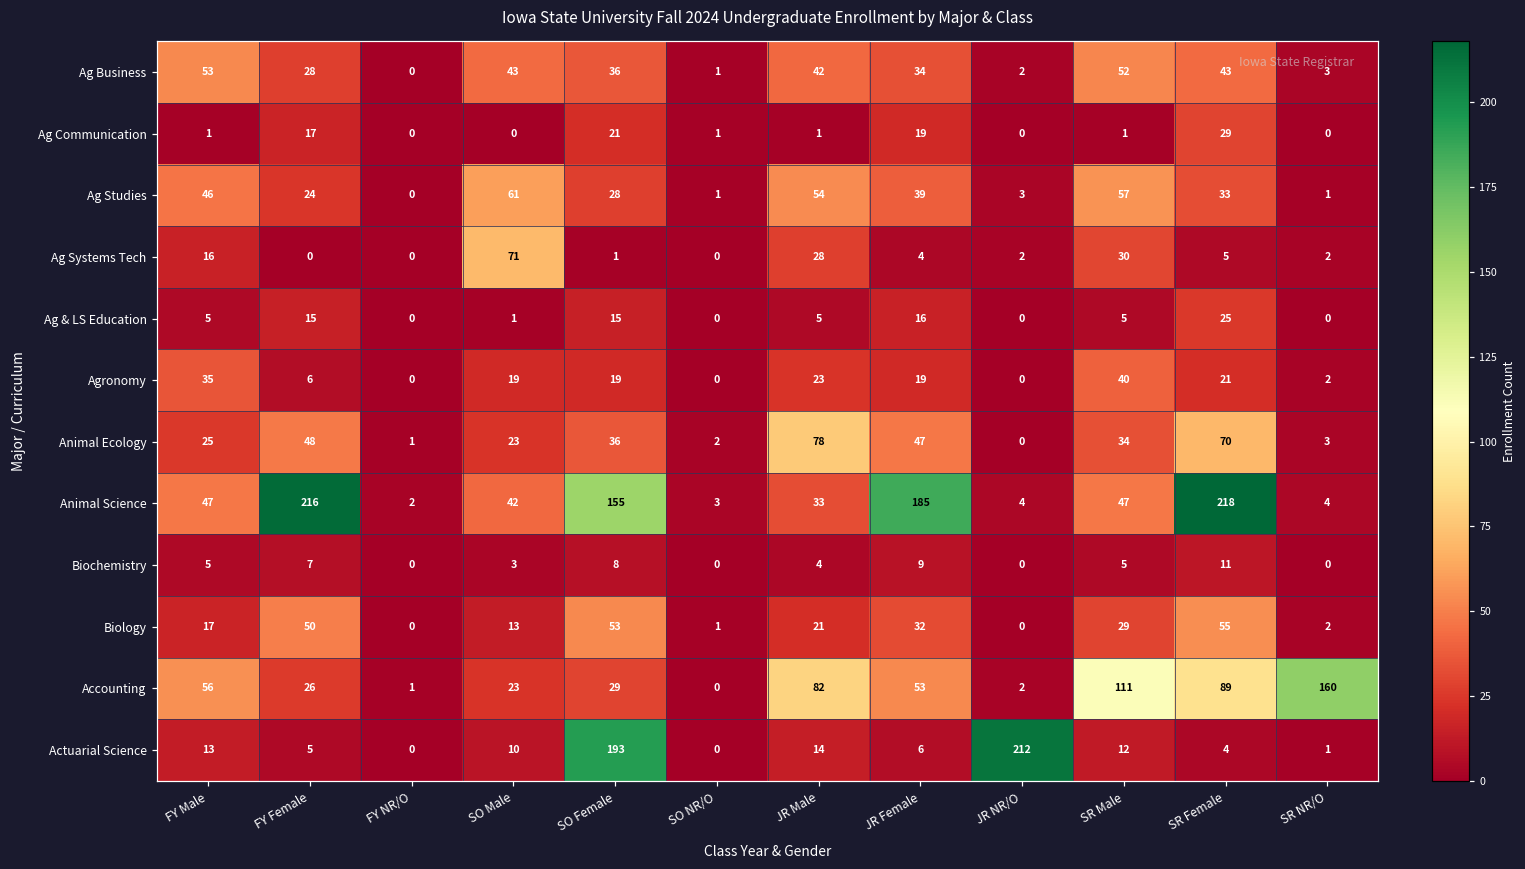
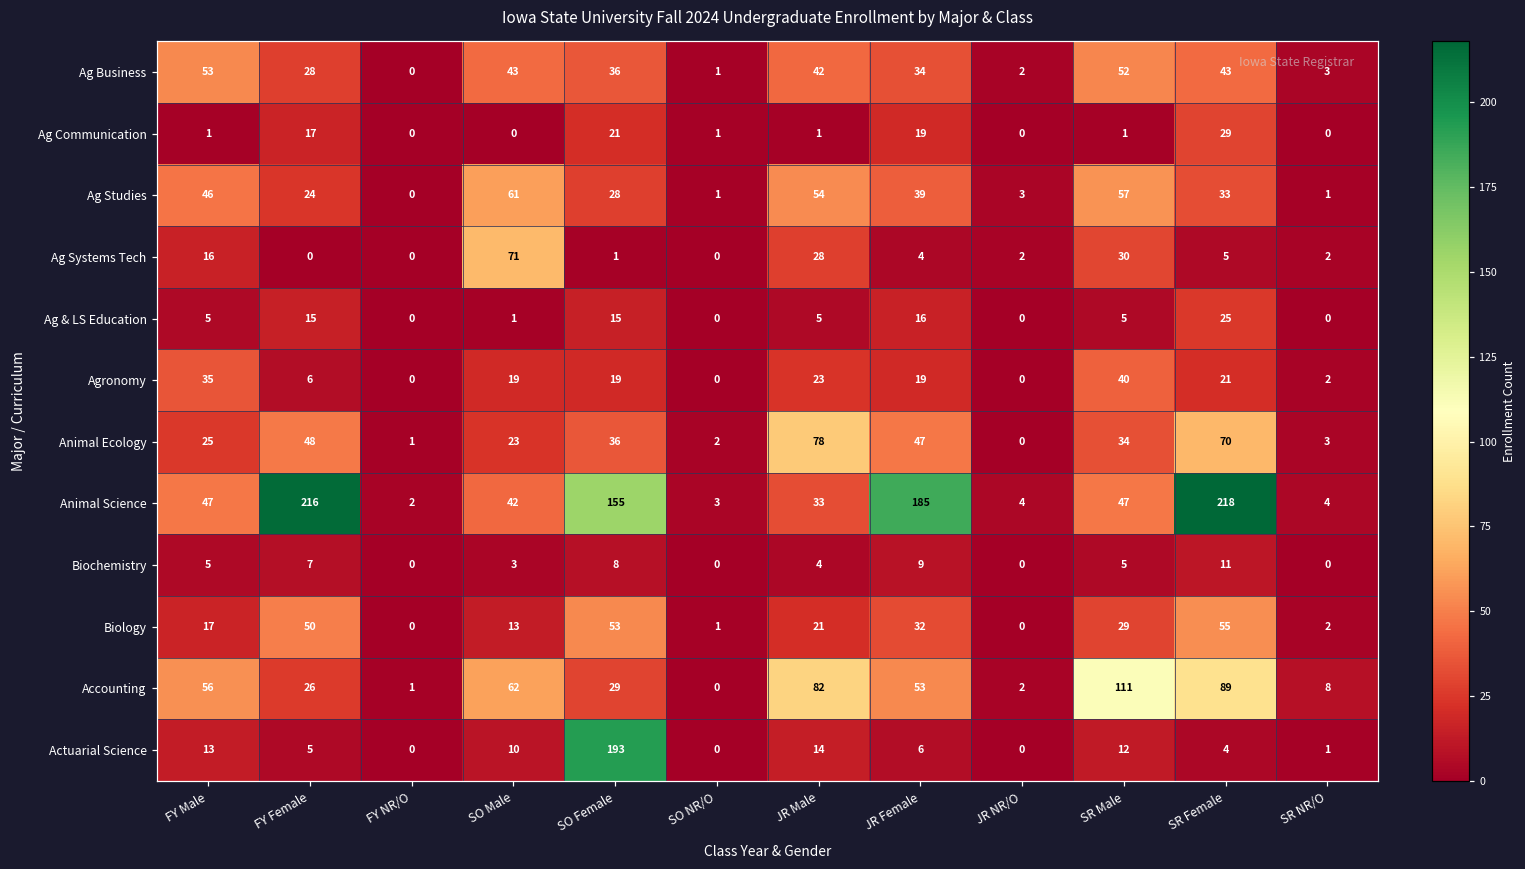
Accounting, SO Male: 23 -> 62
Accounting, SR NR/O: 160 -> 8
Actuarial Science, JR NR/O: 212 -> 0
